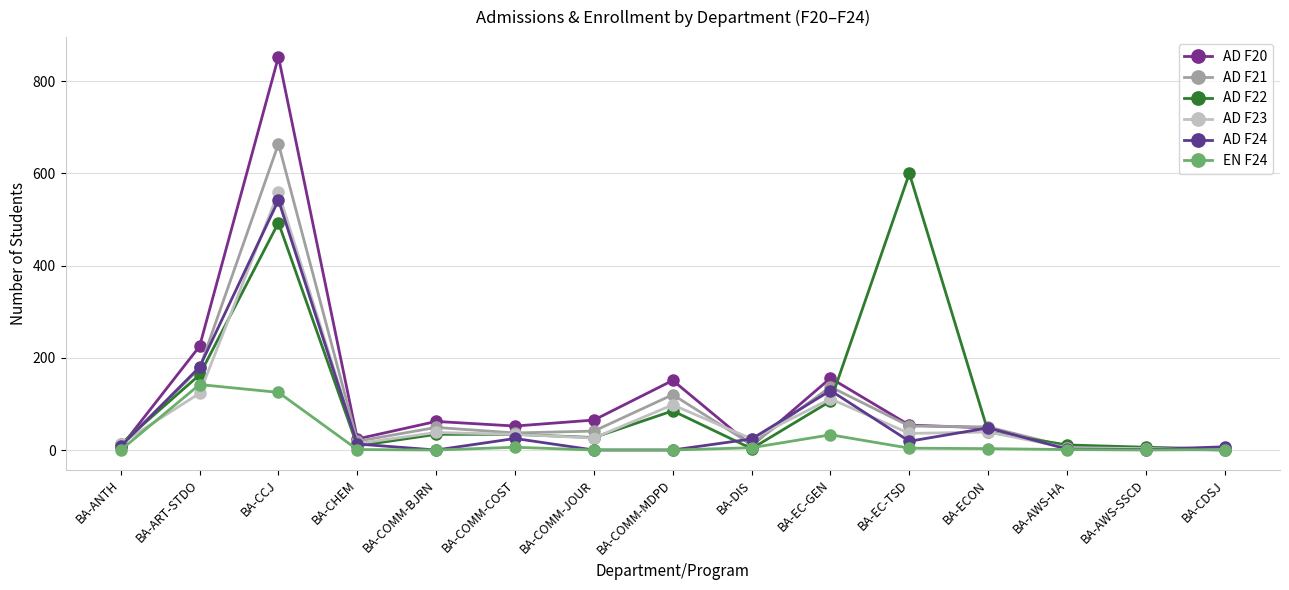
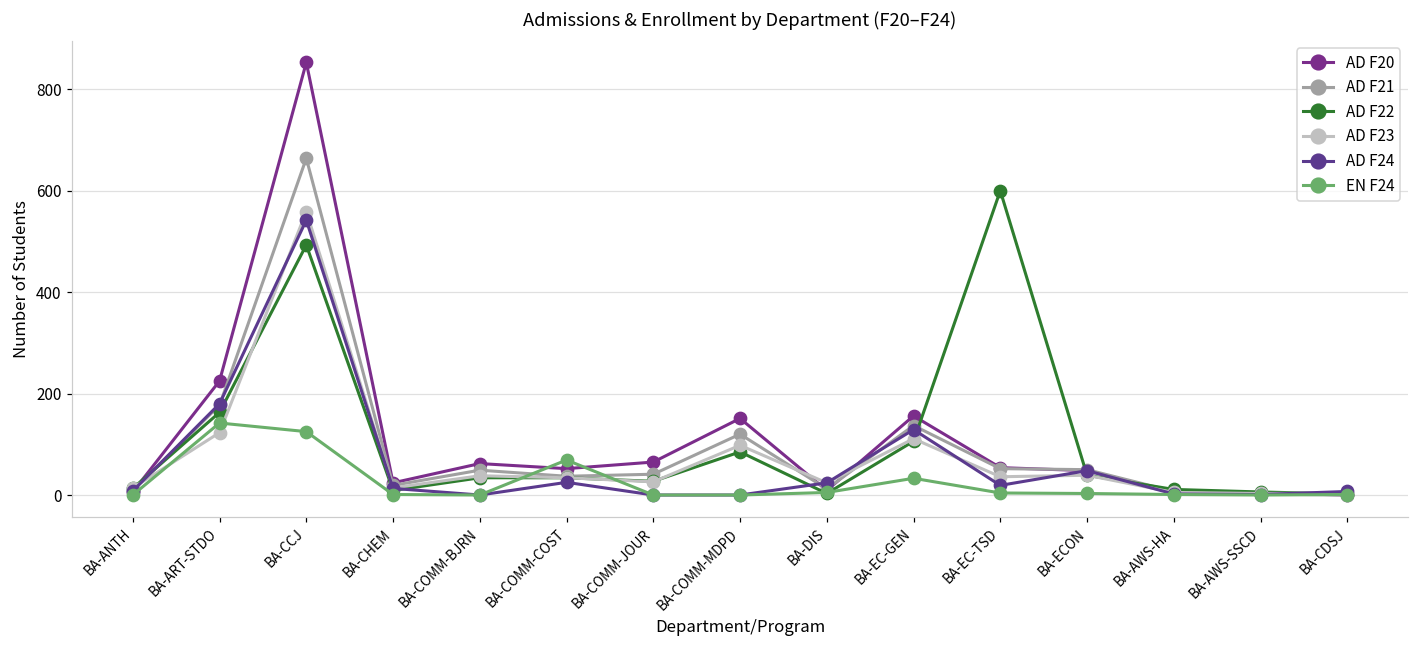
EN F24, BA-COMM-COST: 10 -> 70
